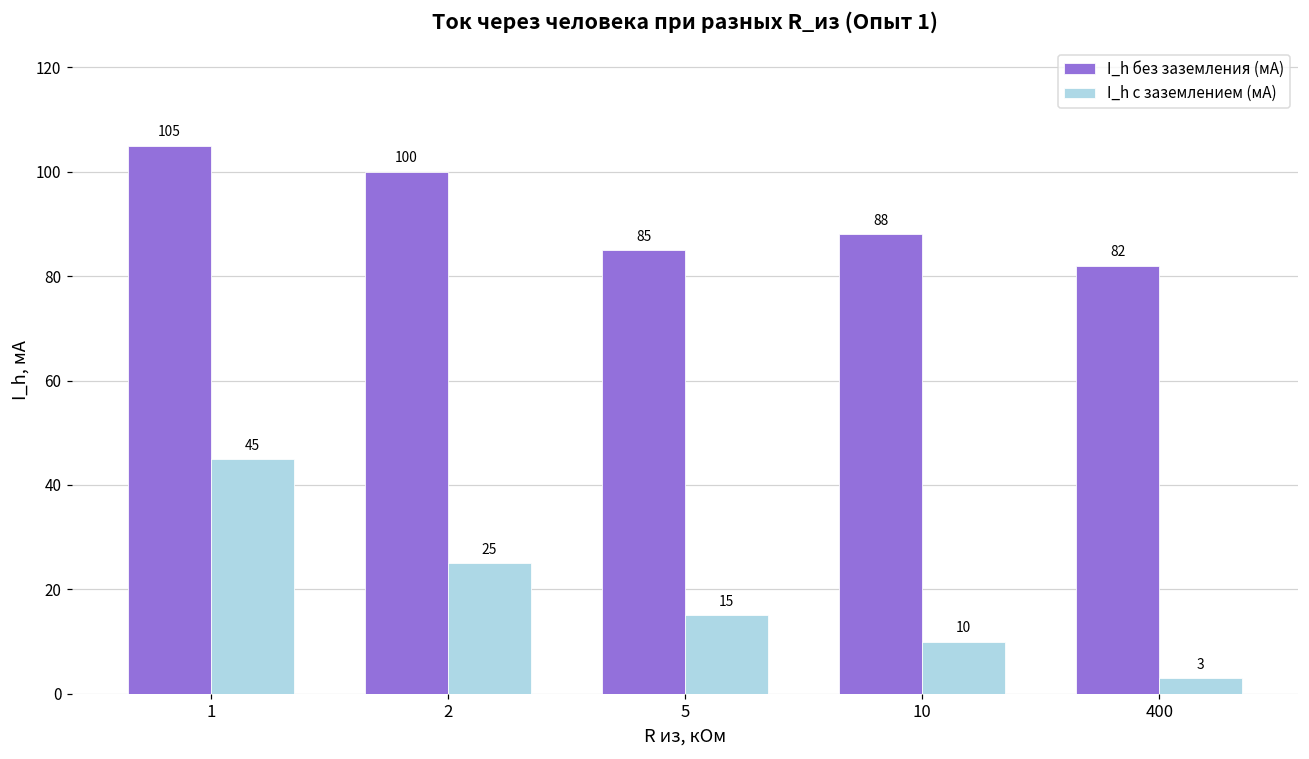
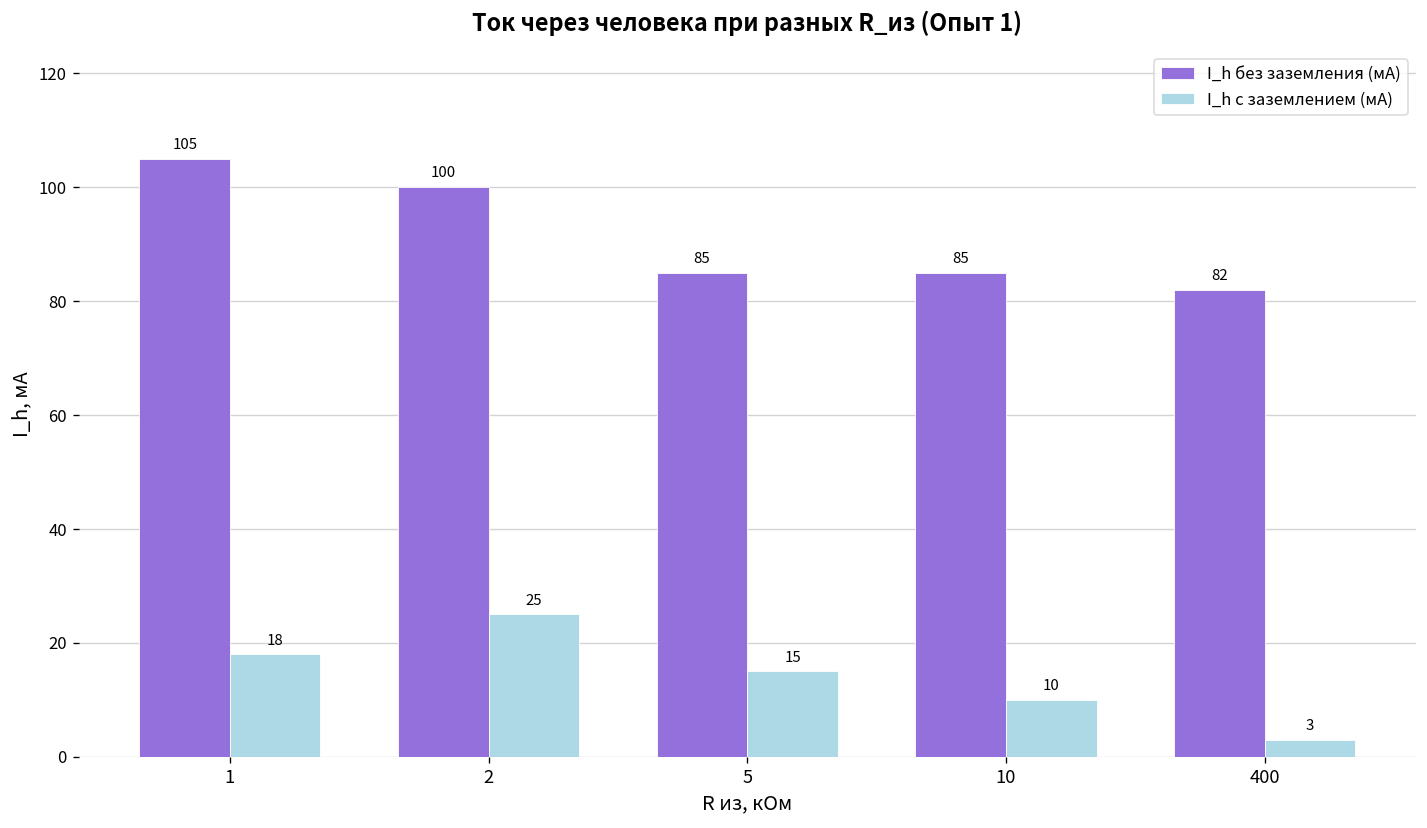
I_h с заземлением (мА), 1: 45 -> 18
I_h без заземления (мА), 10: 88 -> 85
